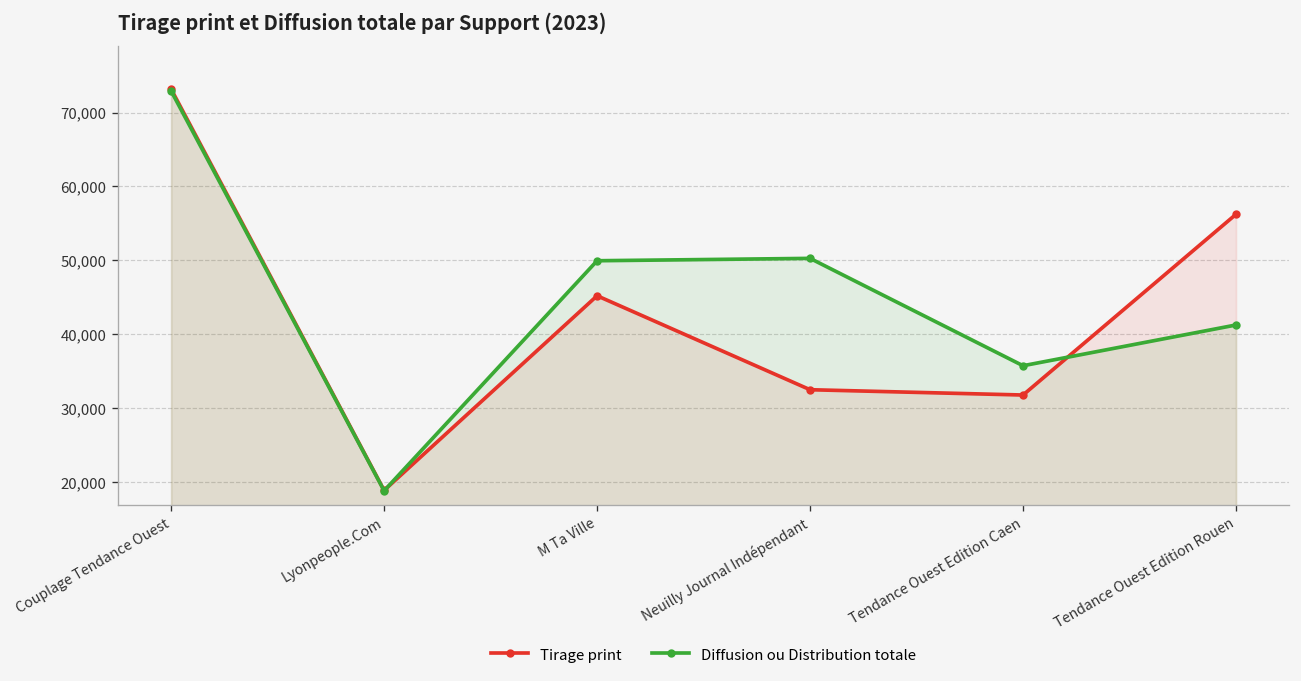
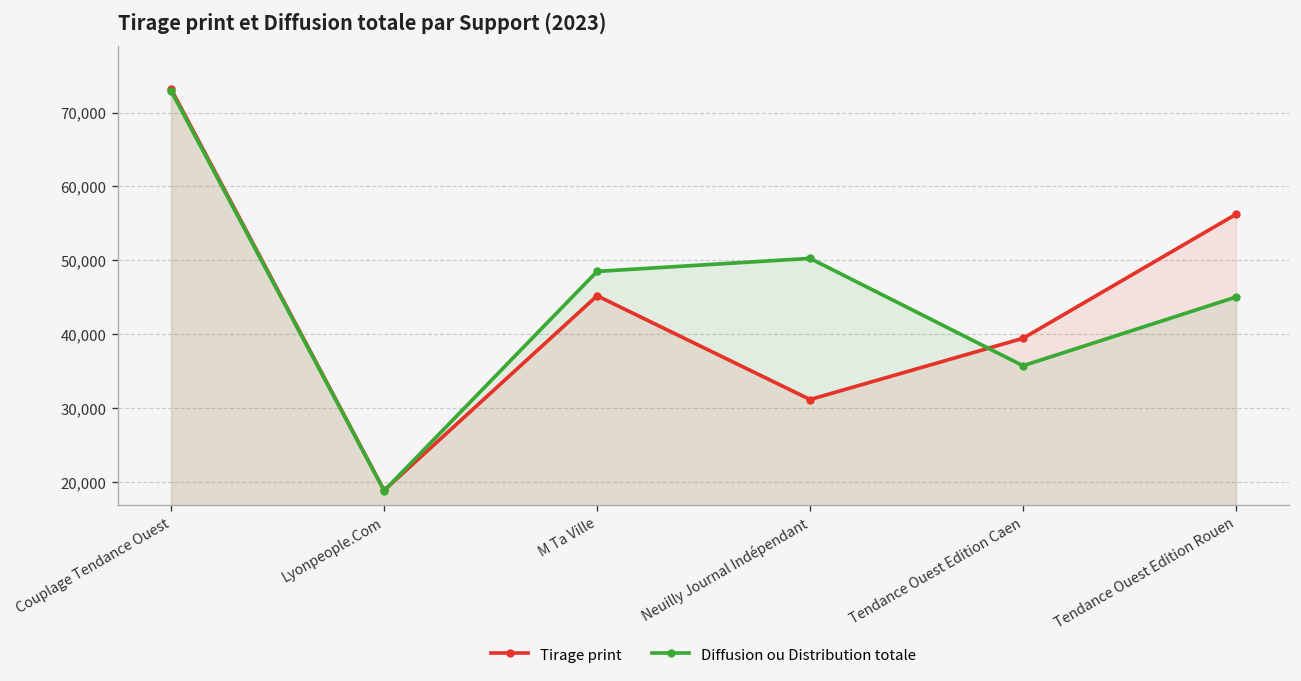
Diffusion ou Distribution totale, M Ta Ville: 50,000 -> 49,000
Tirage print, Neuilly Journal Indépendant: 33,000 -> 31,000
Tirage print, Tendance Ouest Edition Caen: 32,000 -> 39,000
Diffusion ou Distribution totale, Tendance Ouest Edition Rouen: 41,000 -> 45,000
